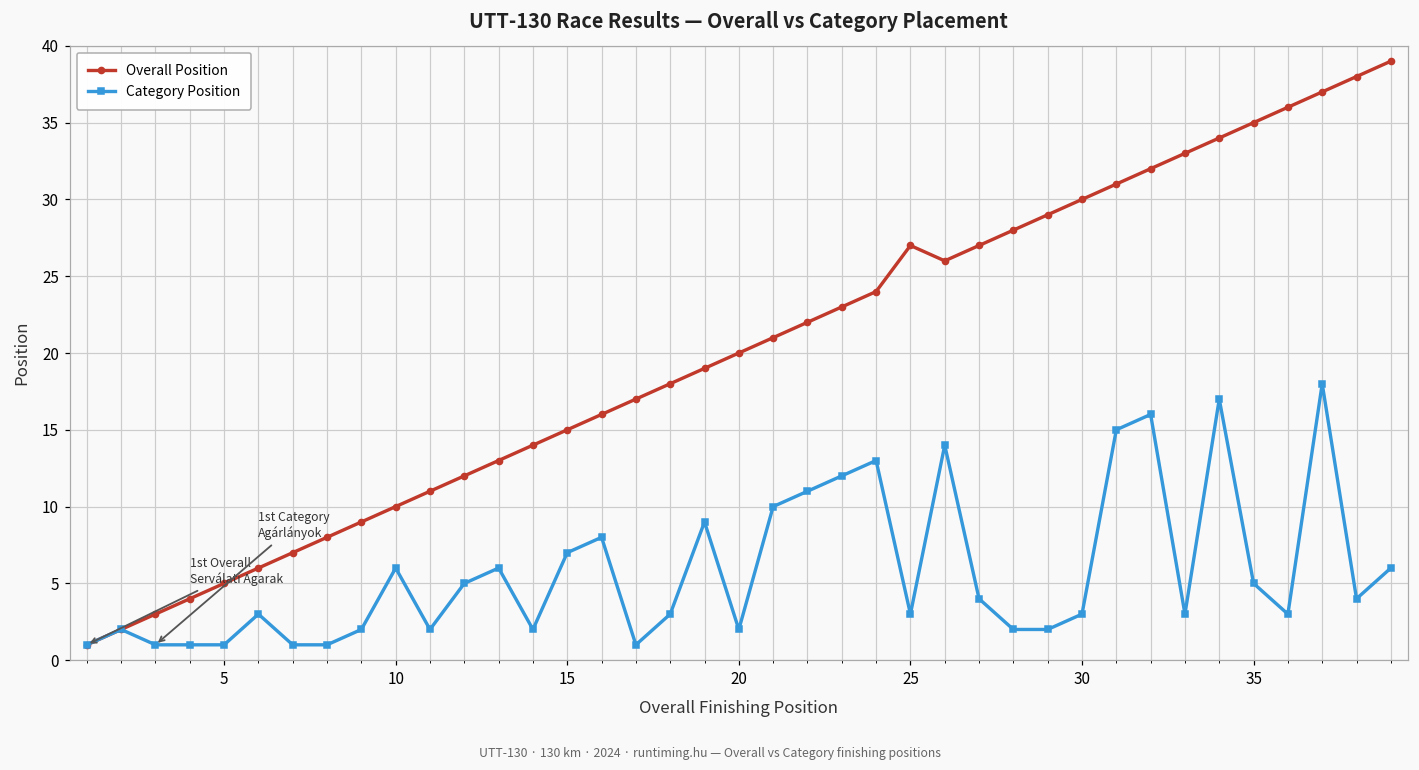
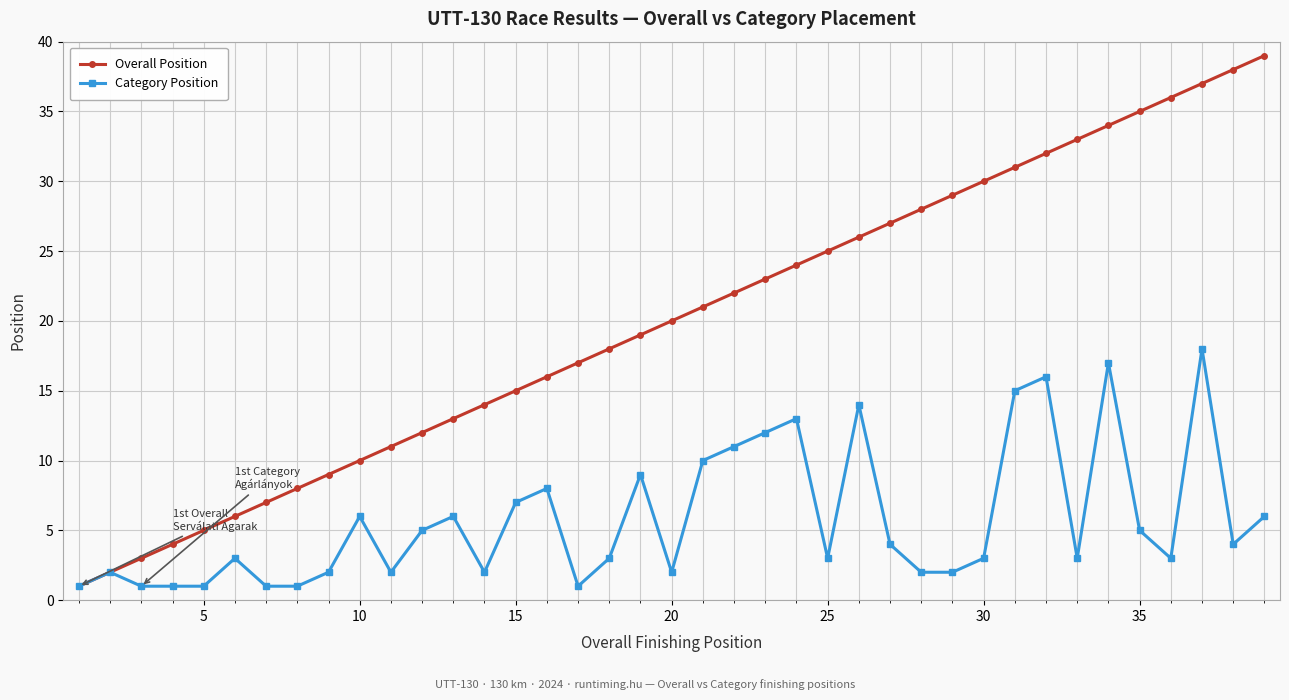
Overall Position, 25: 27 -> 25
